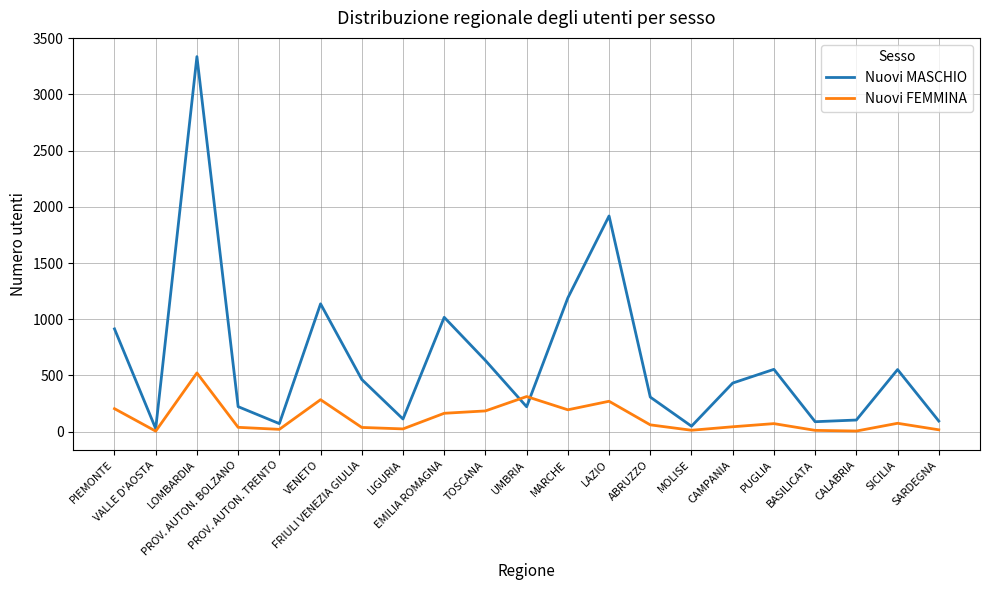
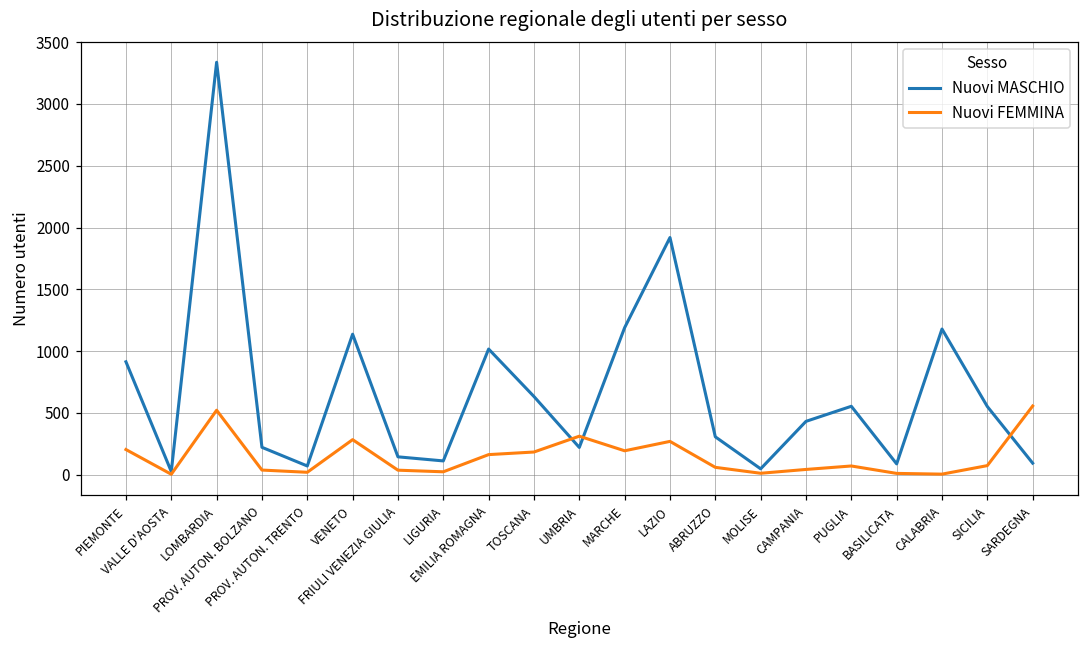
Nuovi MASCHIO, FRIULI VENEZIA GIULIA: 460 -> 150
Nuovi MASCHIO, CALABRIA: 100 -> 1180
Nuovi FEMMINA, SARDEGNA: 20 -> 560
